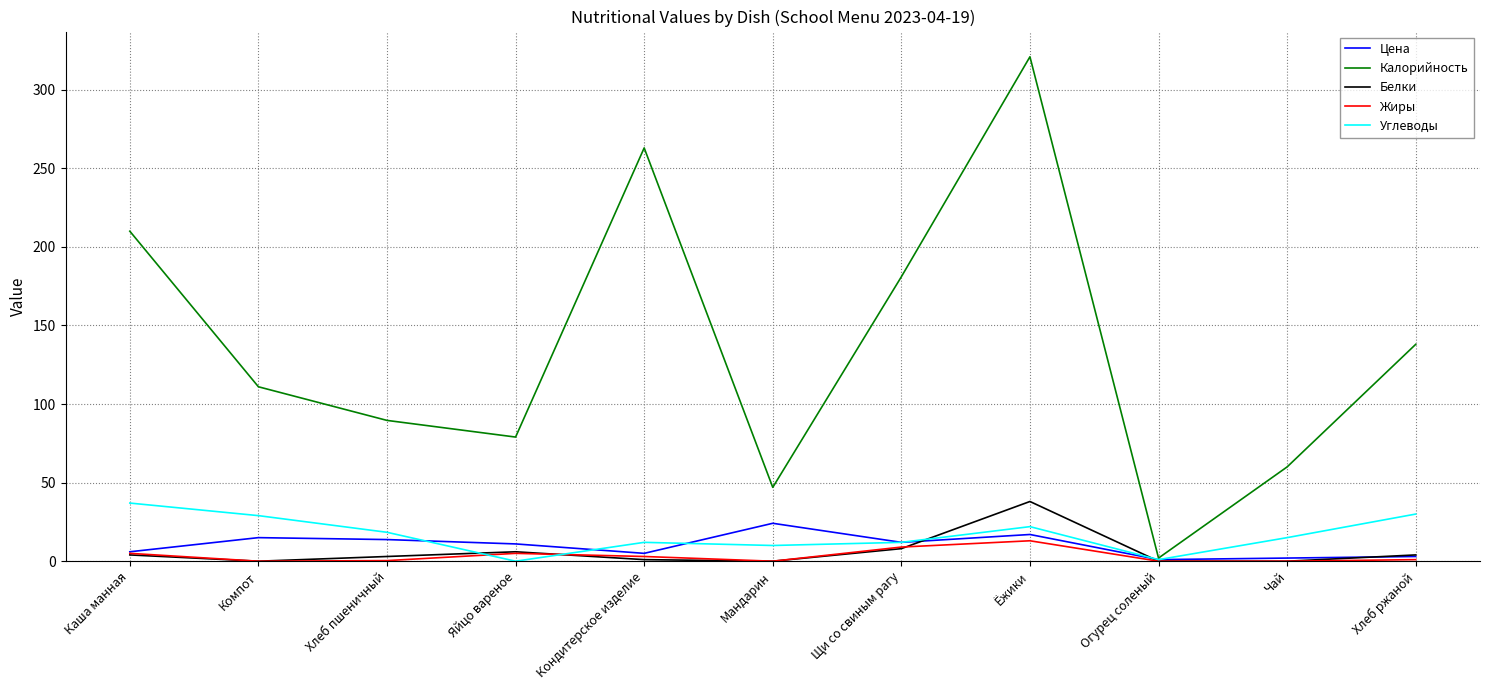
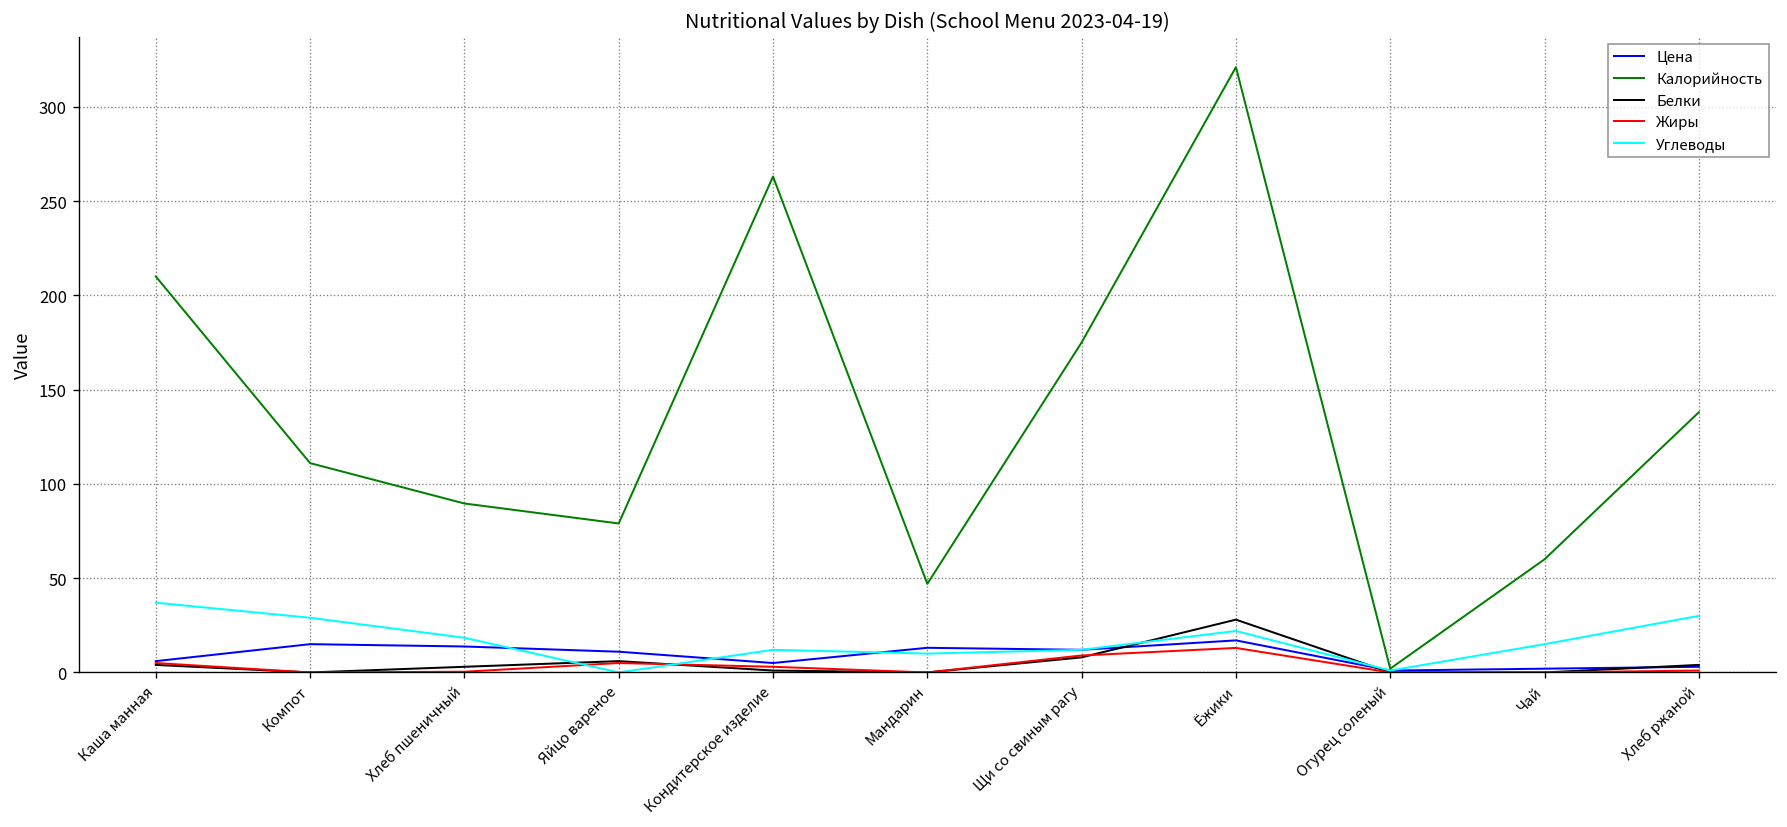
Цена, Мандарин: 24 -> 13
Калорийность, Щи со свиным рагу: 181 -> 175
Белки, Ёжики: 38 -> 28
